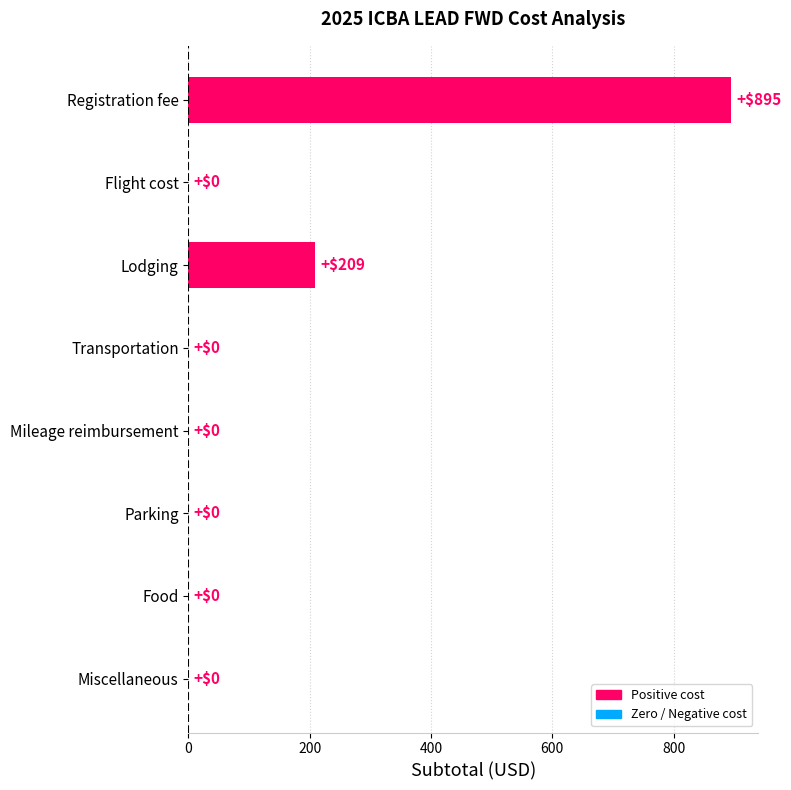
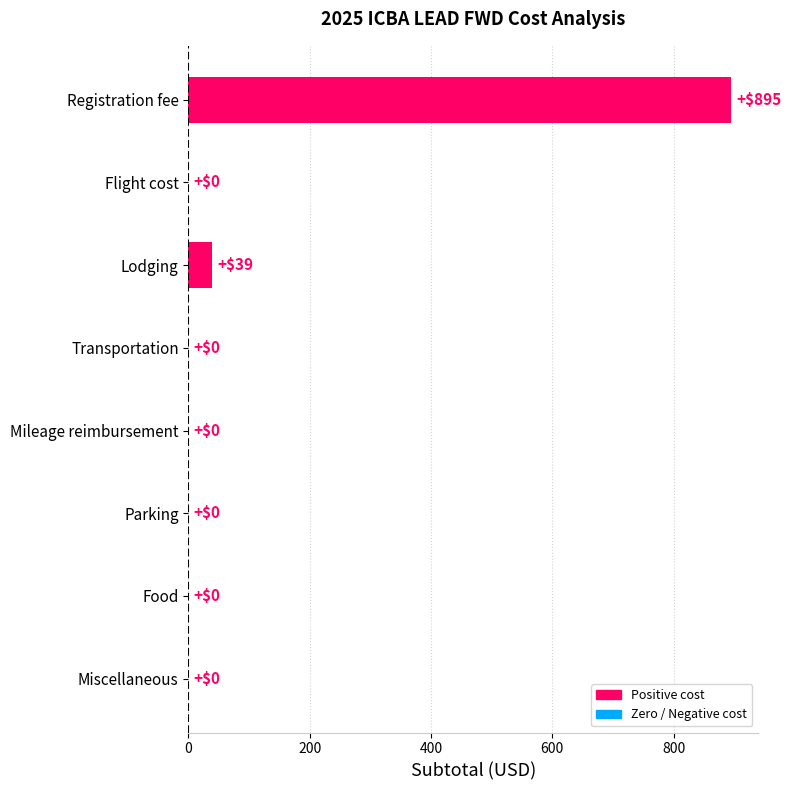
Lodging: +$209 -> +$39
